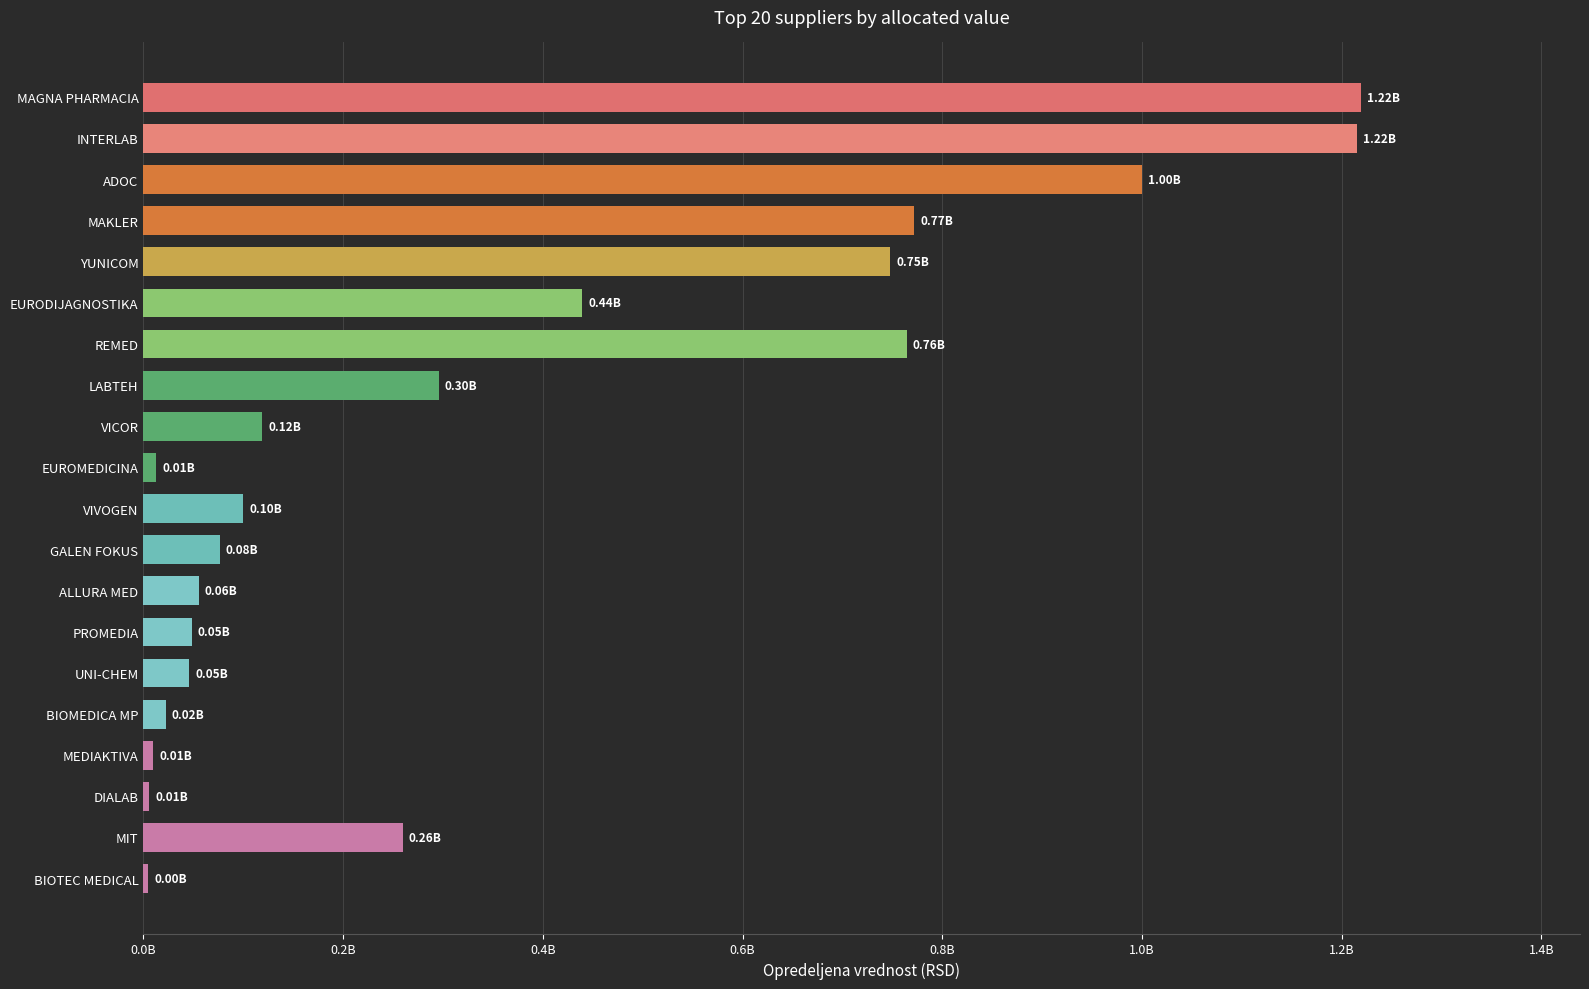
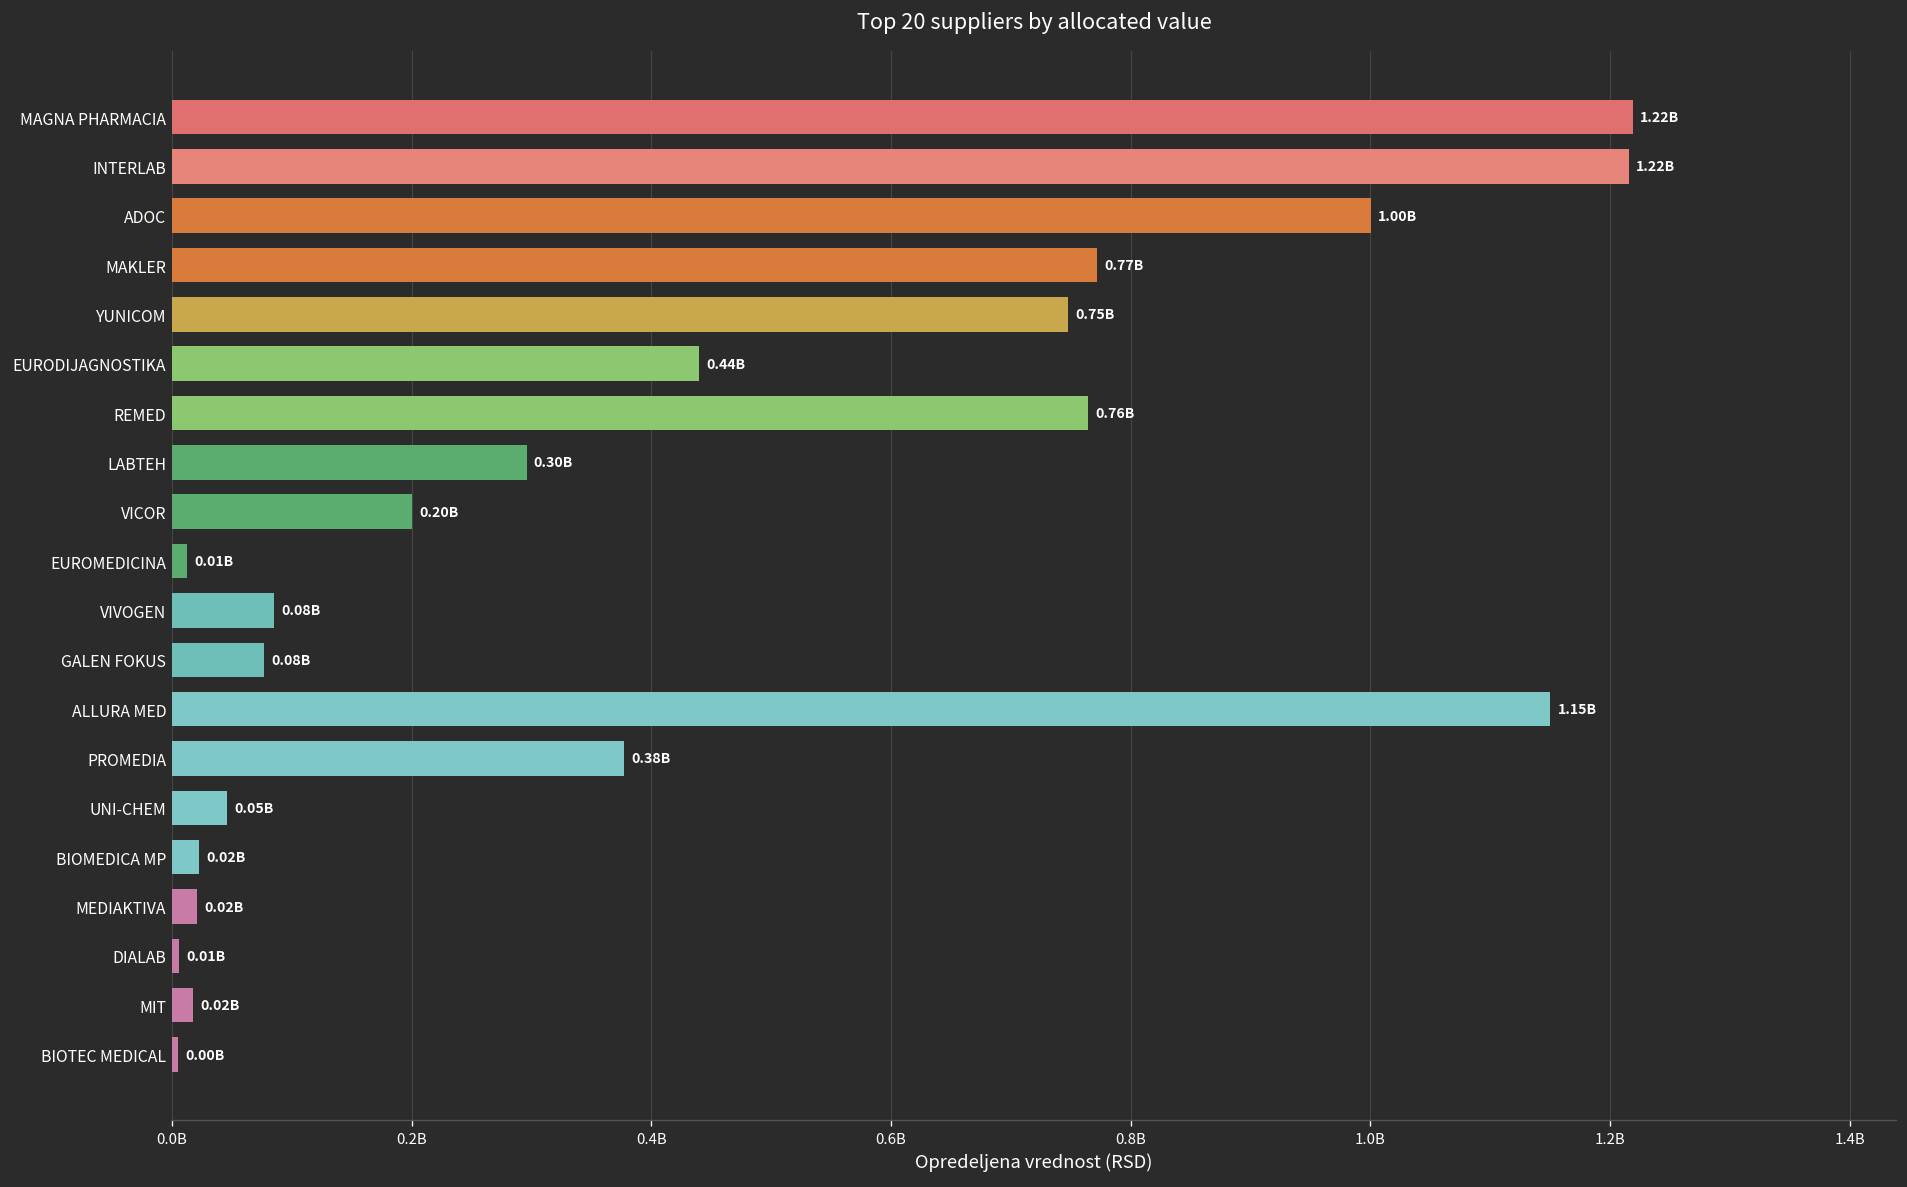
VICOR: 0.12B -> 0.20B
VIVOGEN: 0.10B -> 0.08B
ALLURA MED: 0.06B -> 1.15B
PROMEDIA: 0.05B -> 0.38B
MEDIAKTIVA: 0.01B -> 0.02B
MIT: 0.26B -> 0.02B
